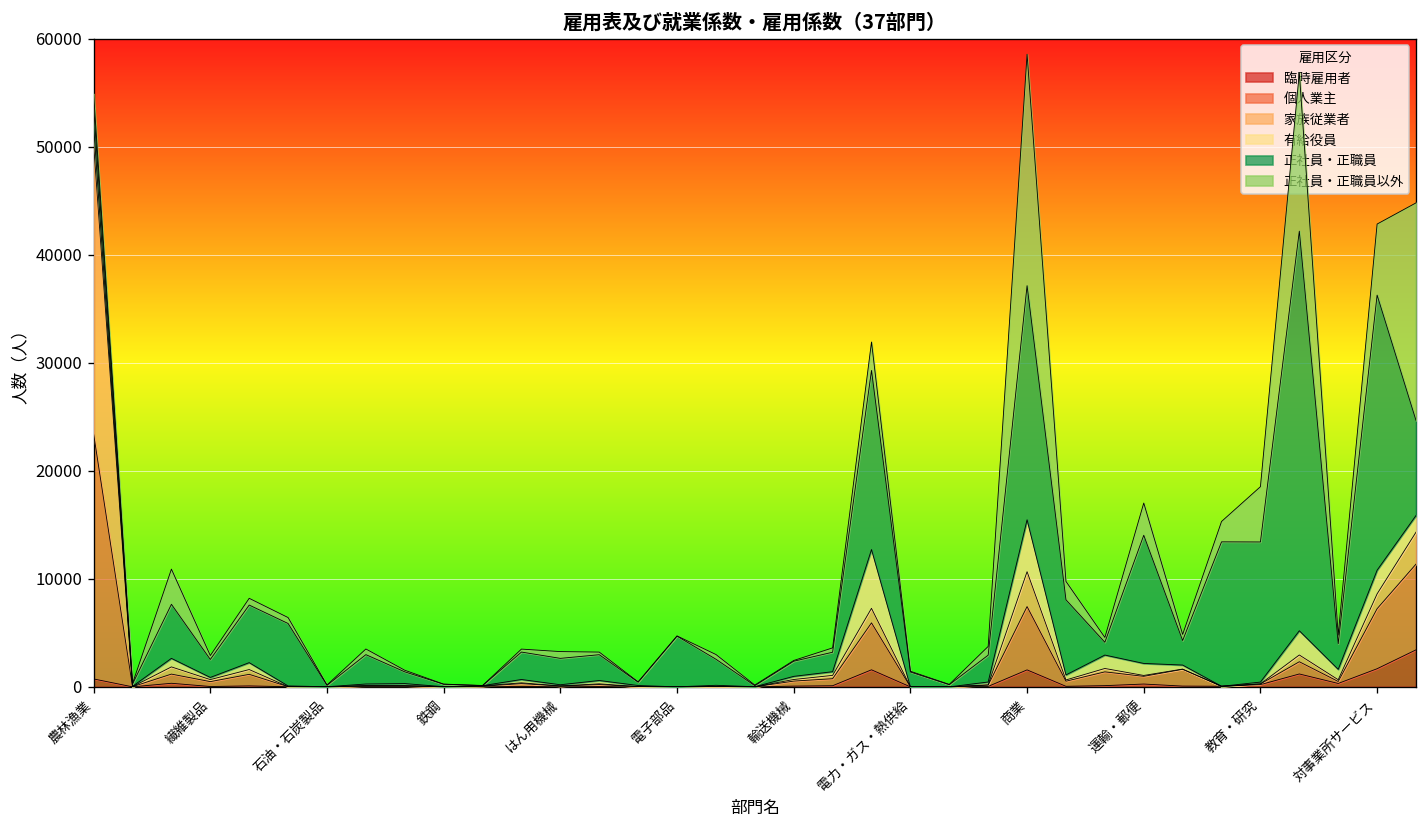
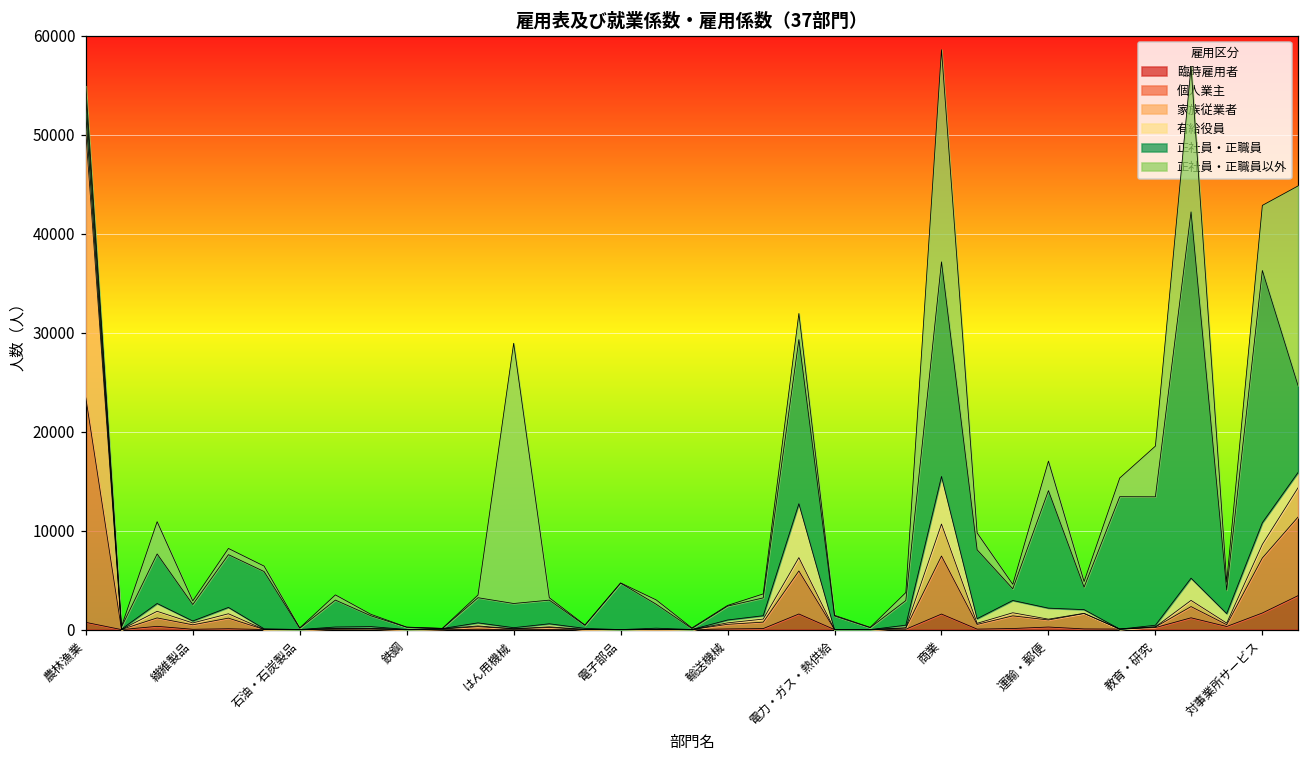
正社員・正職員以外, はん用機械: 1000 -> 26000
